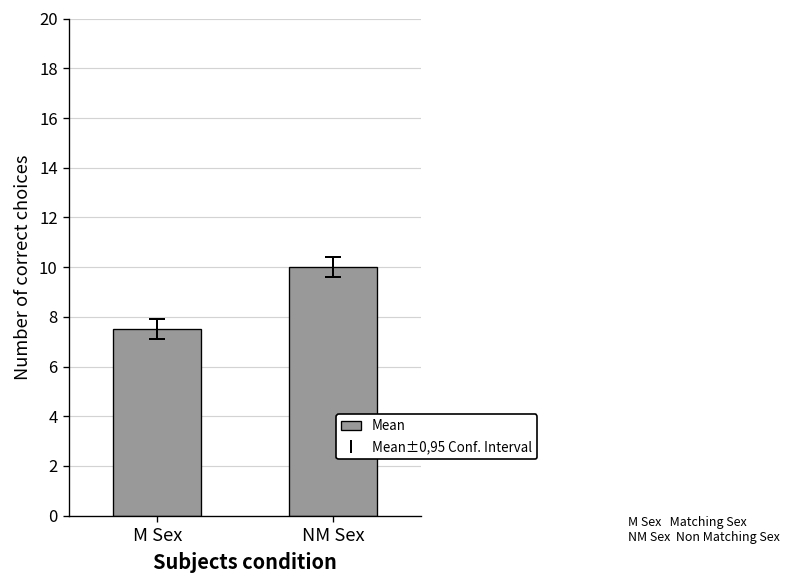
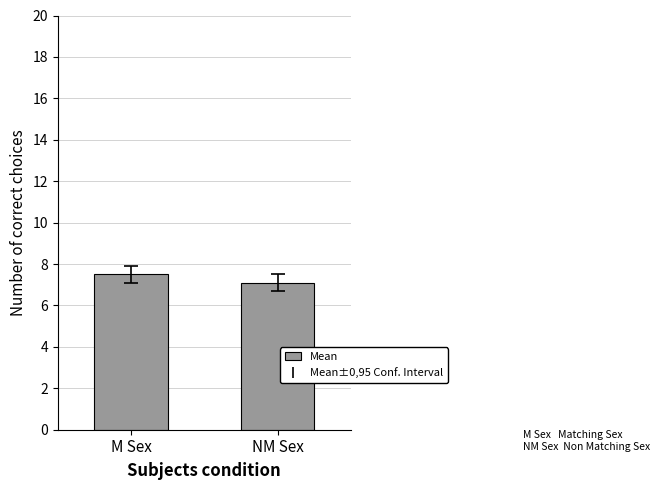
Mean, NM Sex: 10.0 -> 7.1
